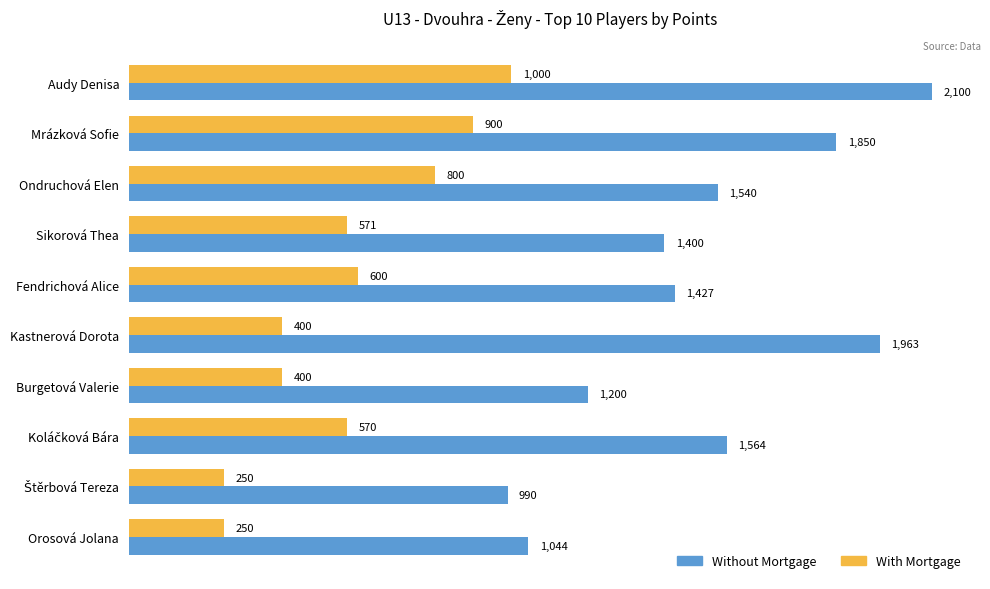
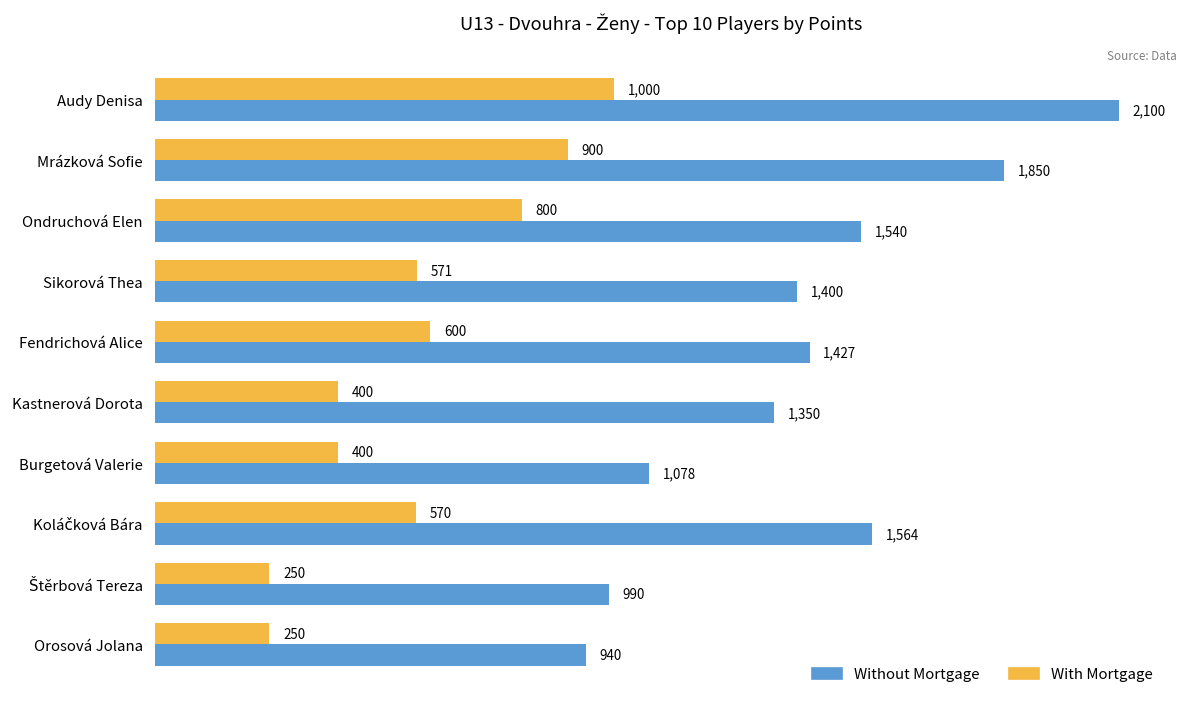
Without Mortgage, Kastnerová Dorota: 1,963 -> 1,350
Without Mortgage, Burgetová Valerie: 1,200 -> 1,078
Without Mortgage, Orosová Jolana: 1,044 -> 940
